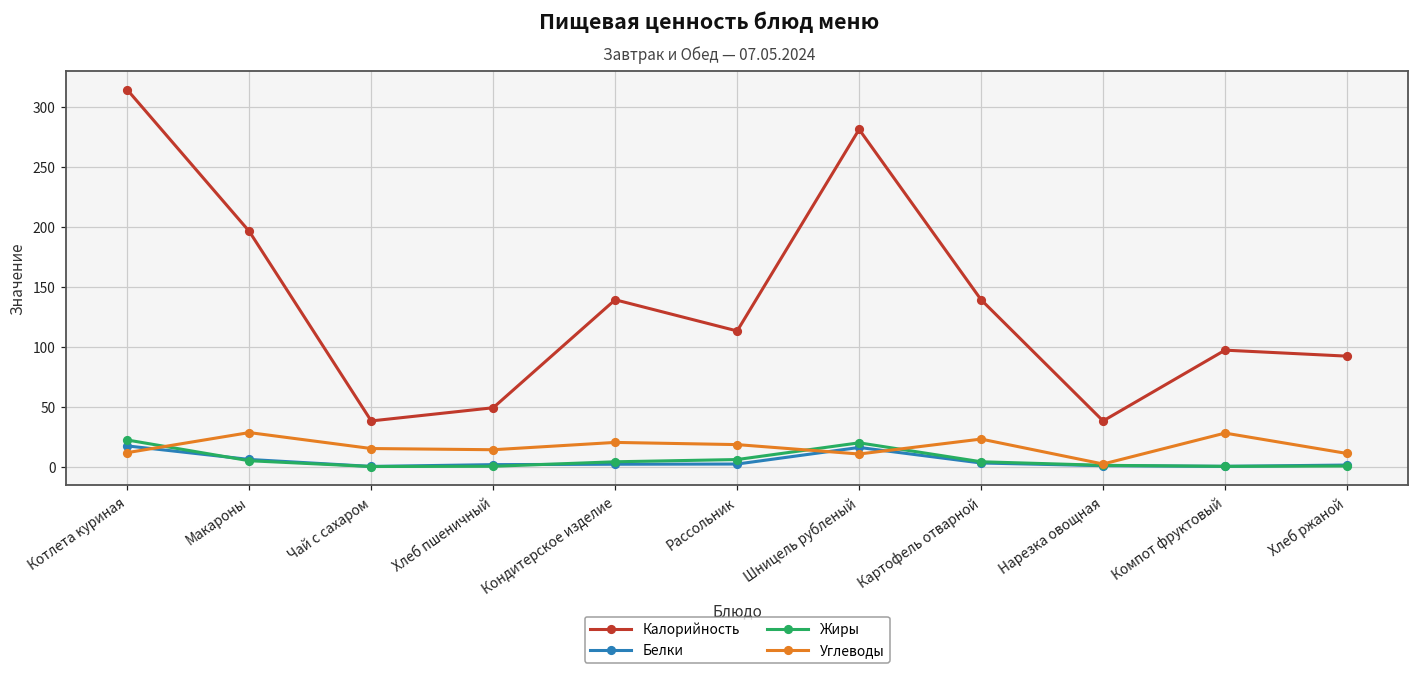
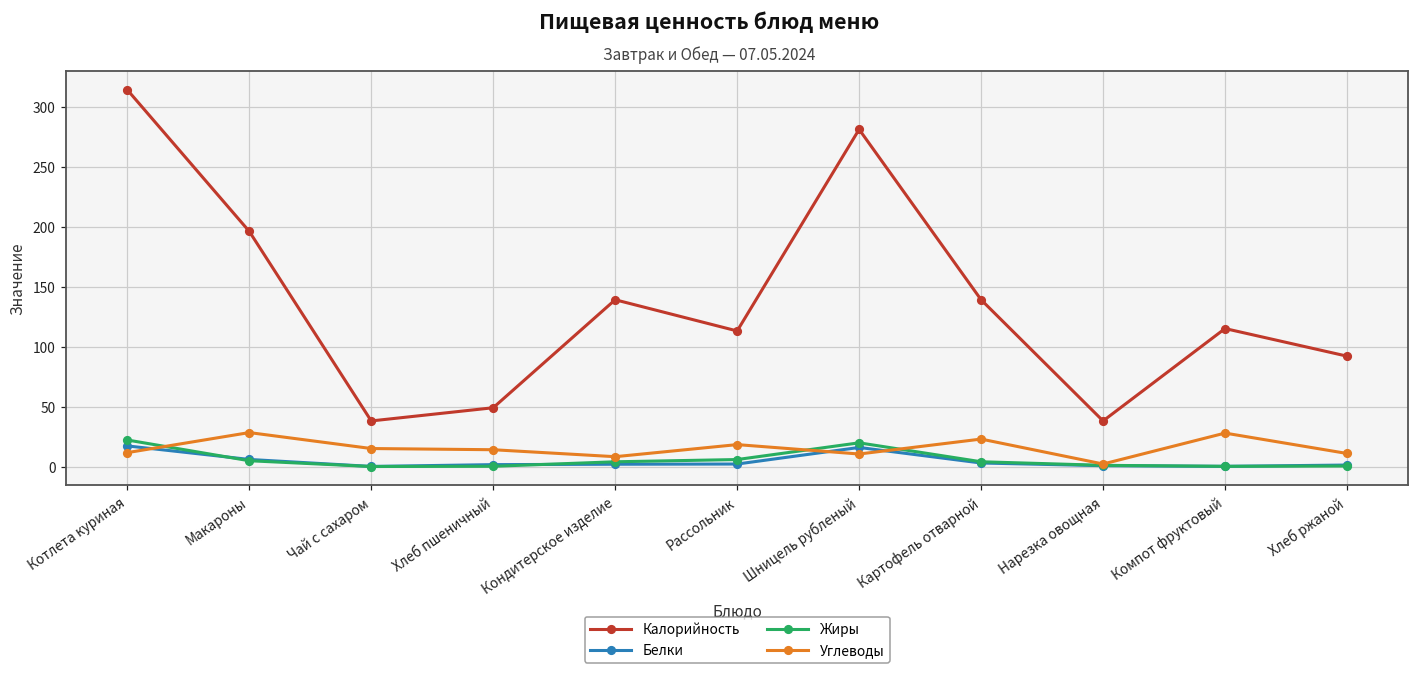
Углеводы, Кондитерское изделие: 20 -> 8
Калорийность, Компот фруктовый: 97 -> 115
